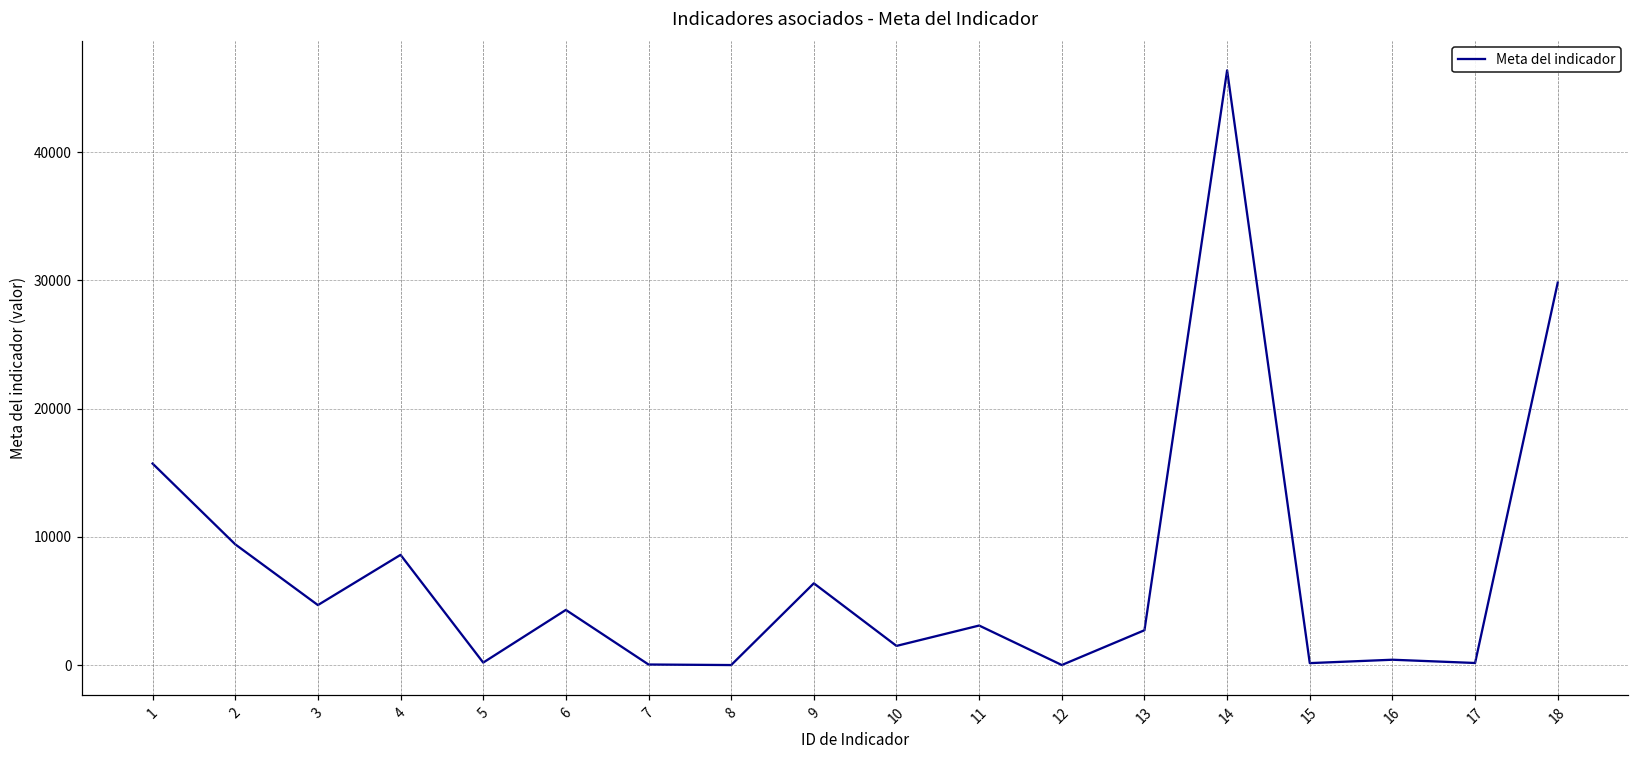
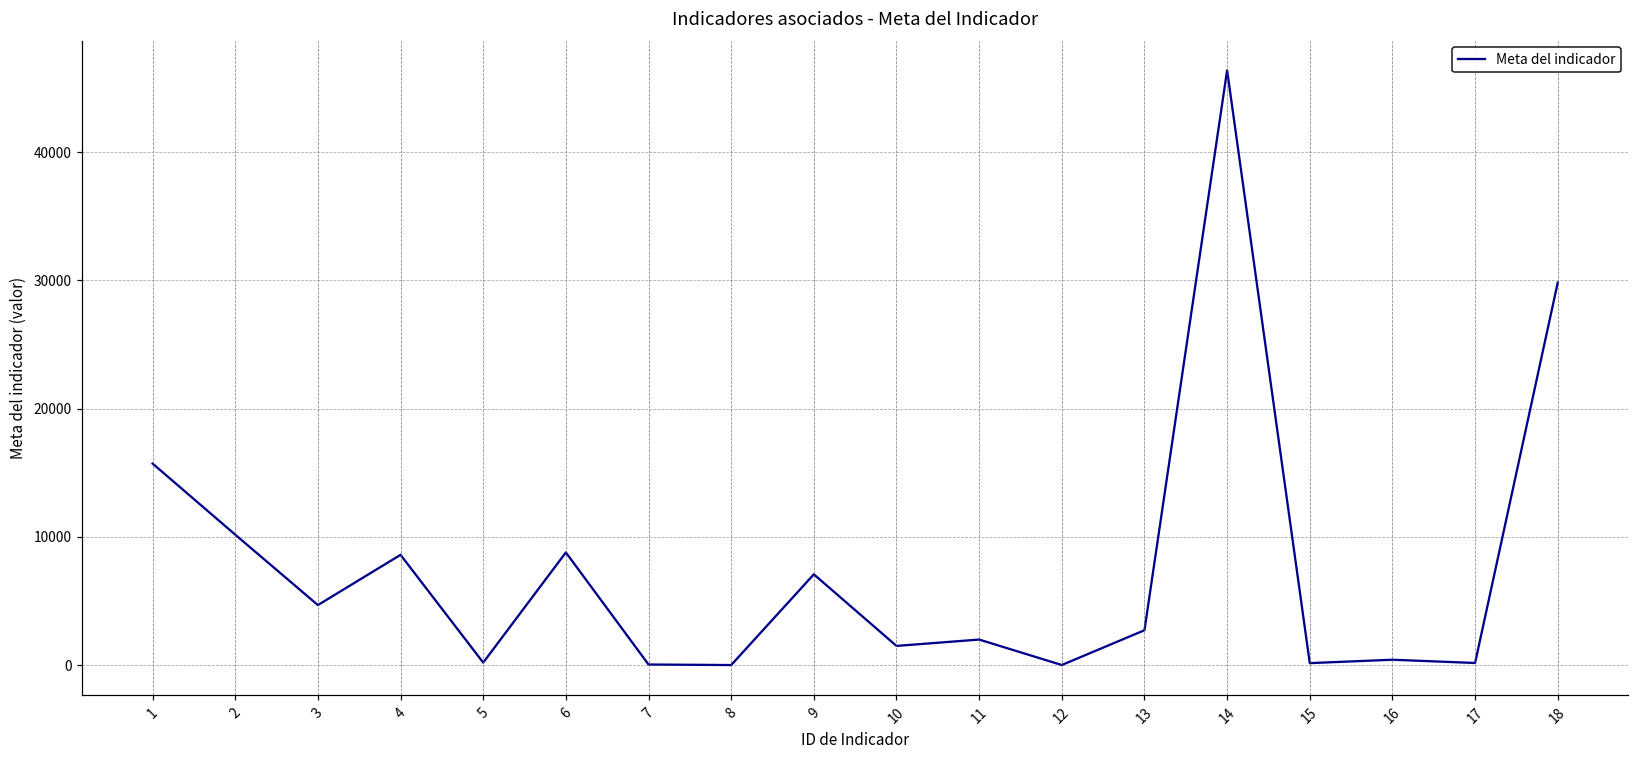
2: 9400 -> 10200
6: 4300 -> 8800
9: 6400 -> 7100
11: 3100 -> 2000
